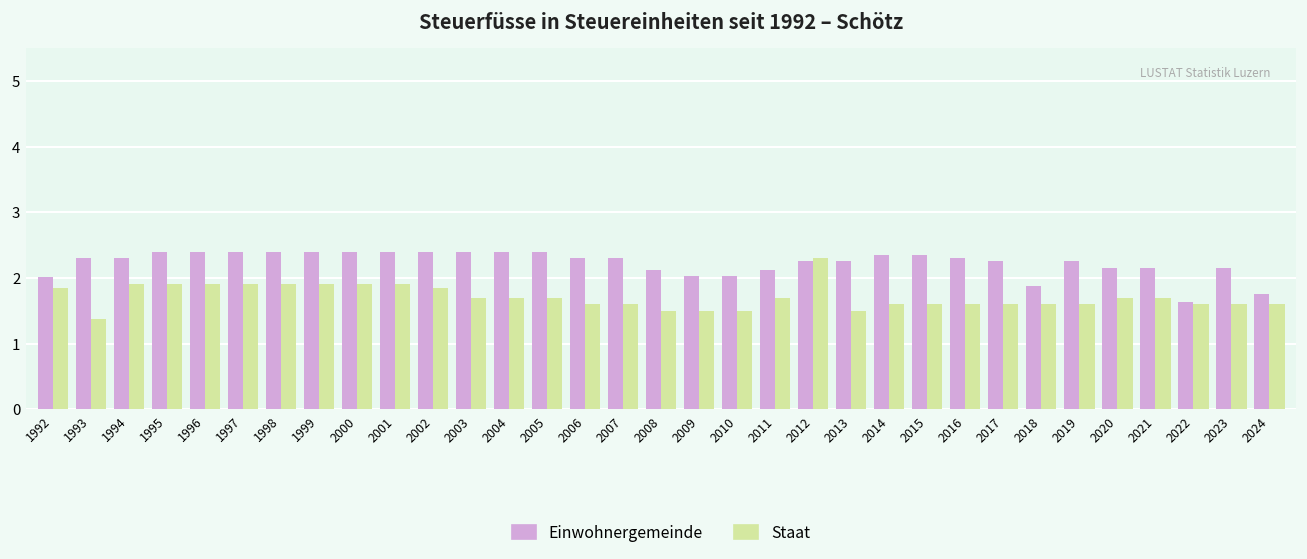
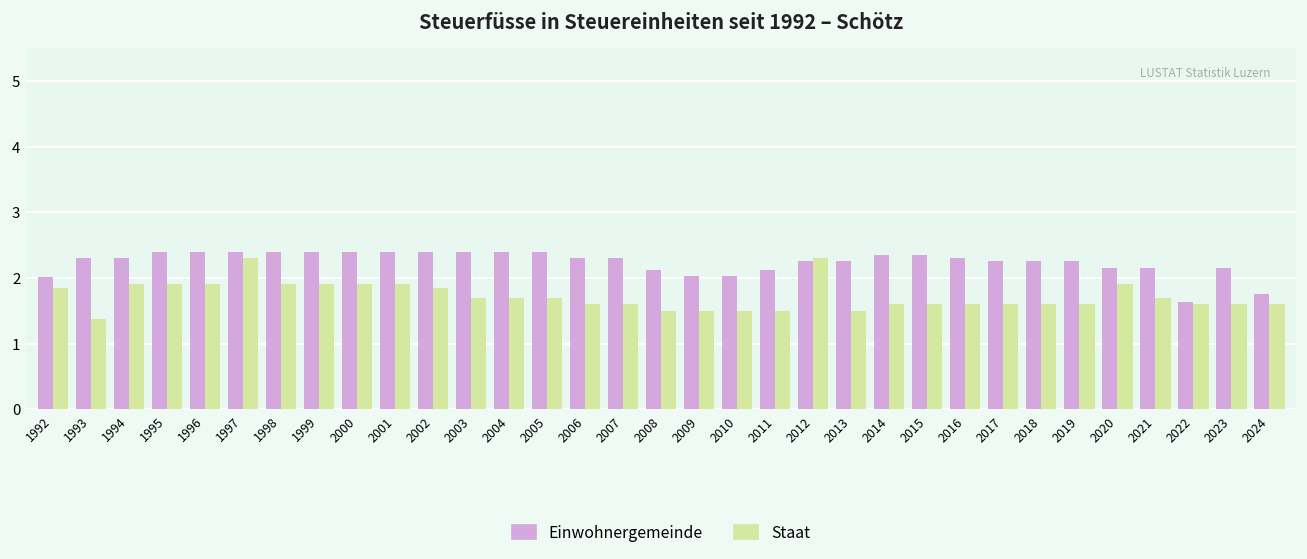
Staat, 1997: 1.9 -> 2.3
Staat, 2011: 1.7 -> 1.5
Einwohnergemeinde, 2018: 1.9 -> 2.3
Staat, 2020: 1.7 -> 1.9
